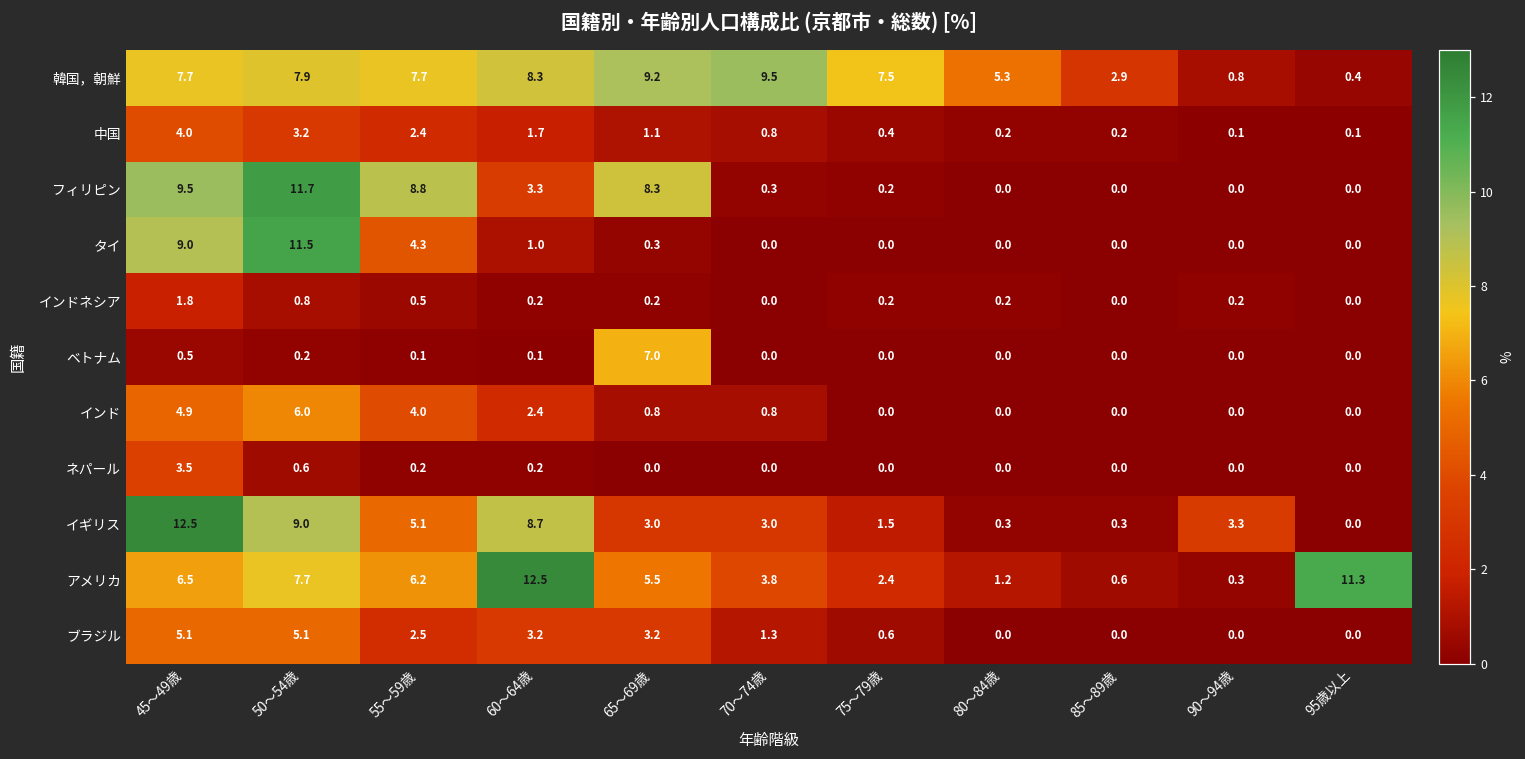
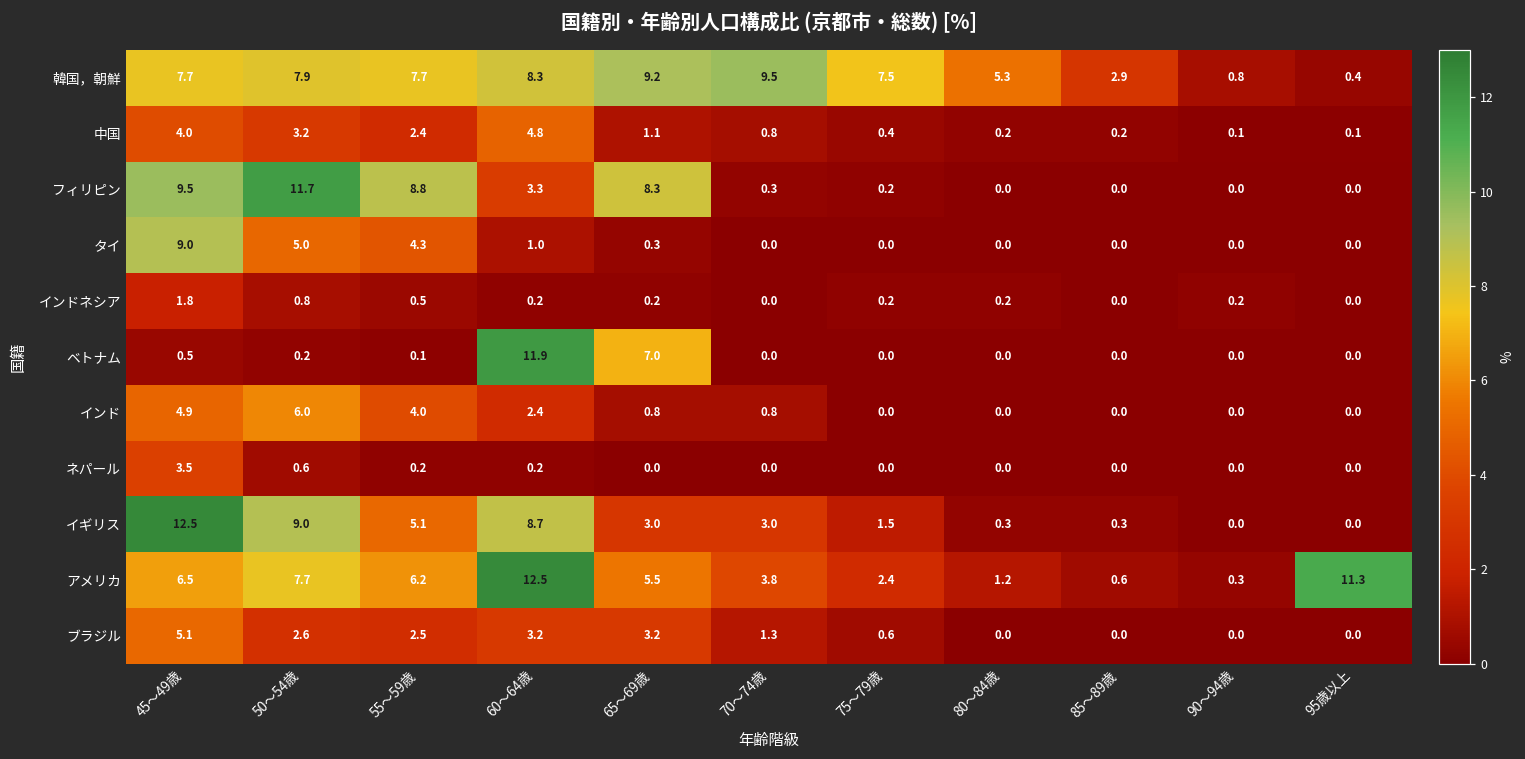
中国, 60～64歳: 1.7 -> 4.8
タイ, 50～54歳: 11.5 -> 5.0
ベトナム, 60～64歳: 0.1 -> 11.9
イギリス, 90～94歳: 3.3 -> 0.0
ブラジル, 50～54歳: 5.1 -> 2.6
